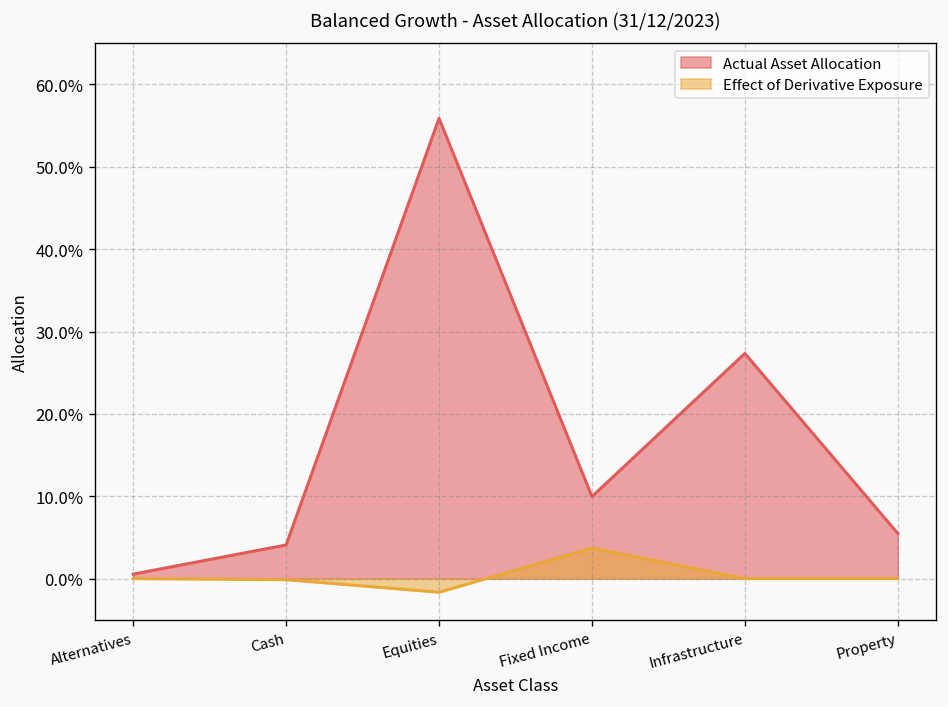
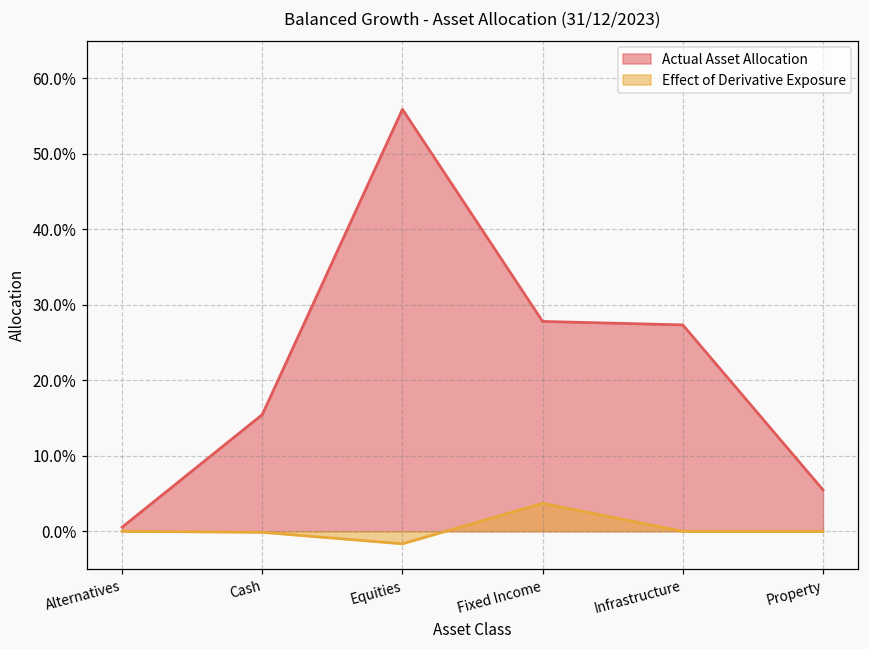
Actual Asset Allocation, Cash: 4% -> 15%
Actual Asset Allocation, Fixed Income: 10% -> 28%
